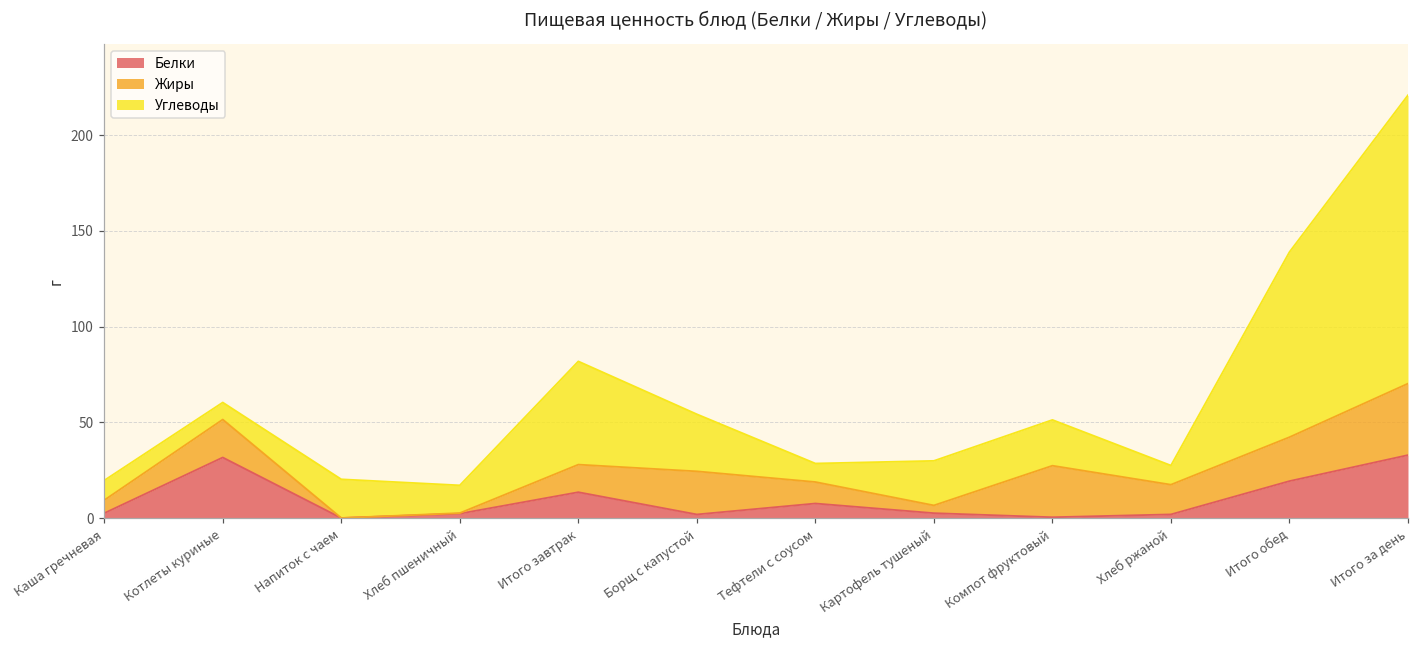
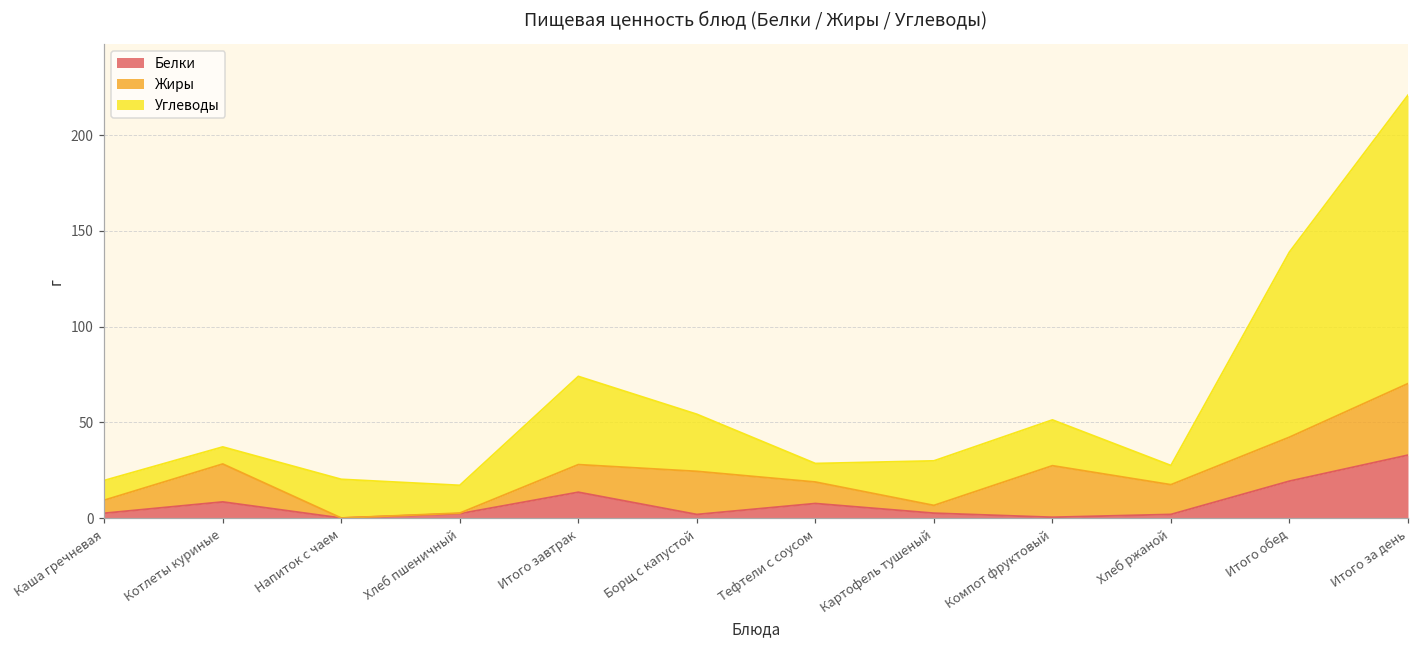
Белки, Котлеты куриные: 32 -> 9
Углеводы, Итого завтрак: 54 -> 46
